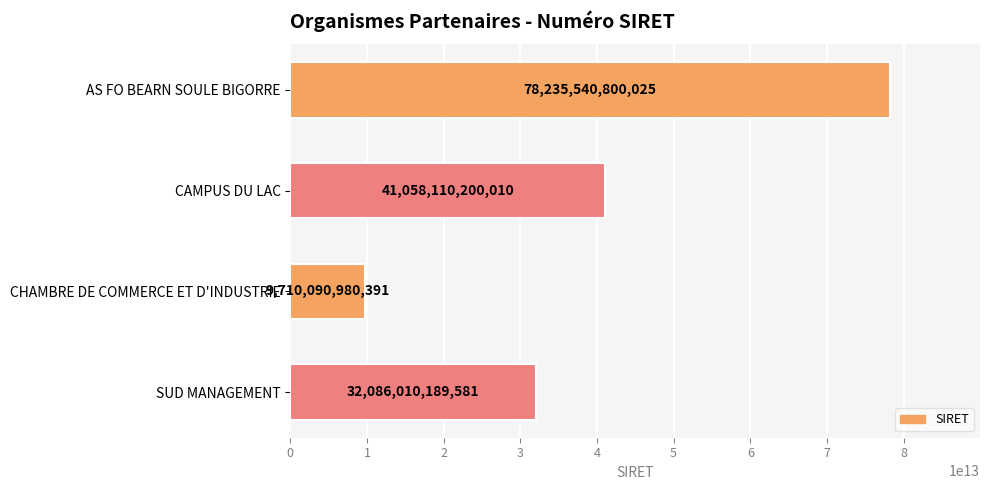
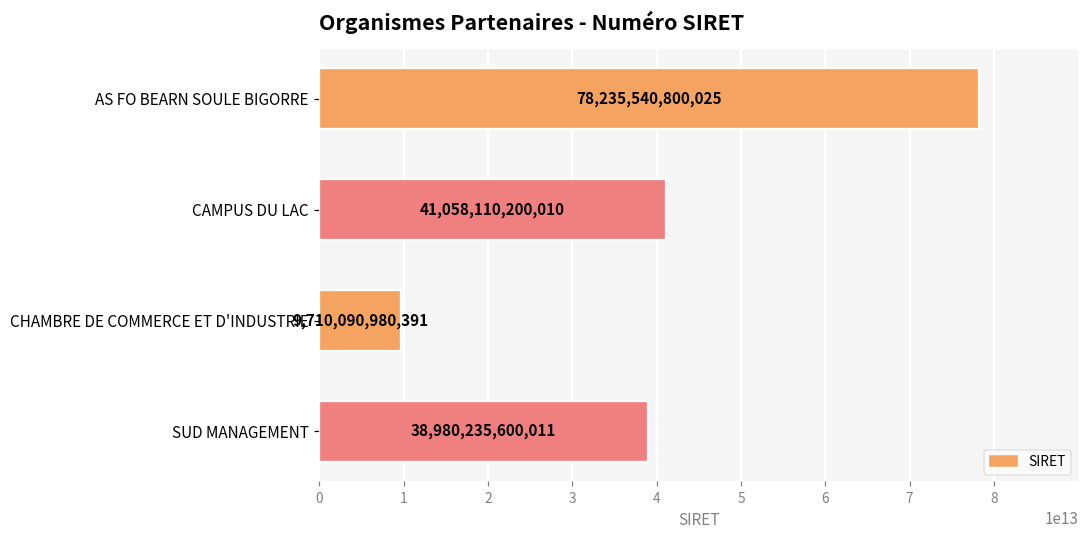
SUD MANAGEMENT: 32,086,010,189,581 -> 38,980,235,600,011
